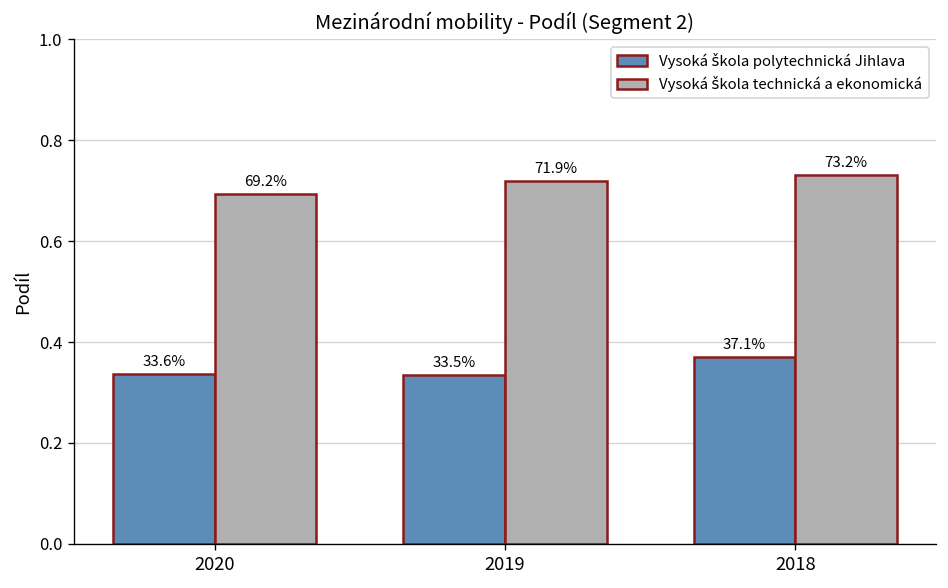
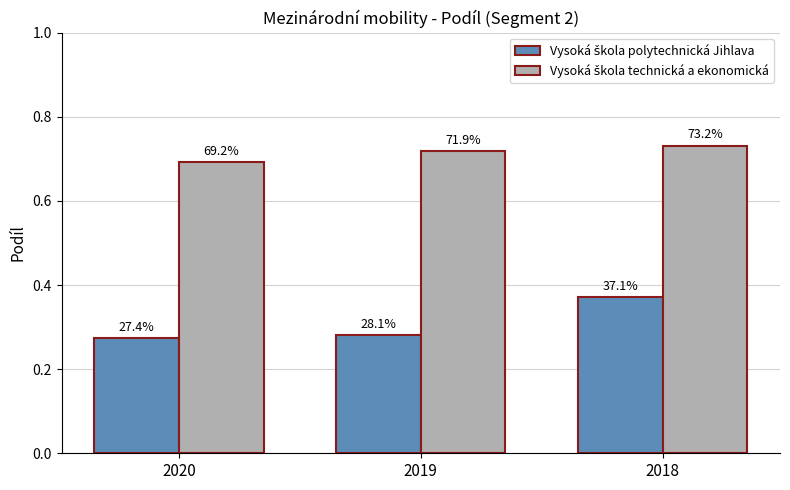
Vysoká škola polytechnická Jihlava, 2020: 33.6% -> 27.4%
Vysoká škola polytechnická Jihlava, 2019: 33.5% -> 28.1%
